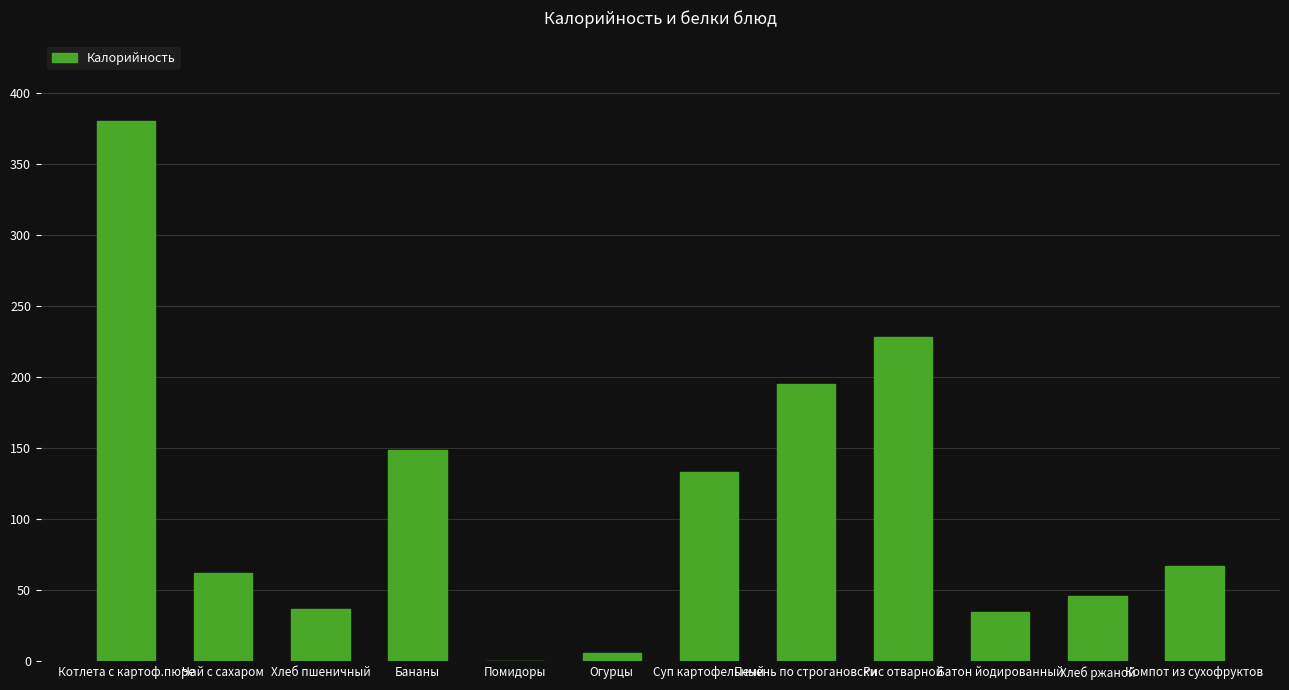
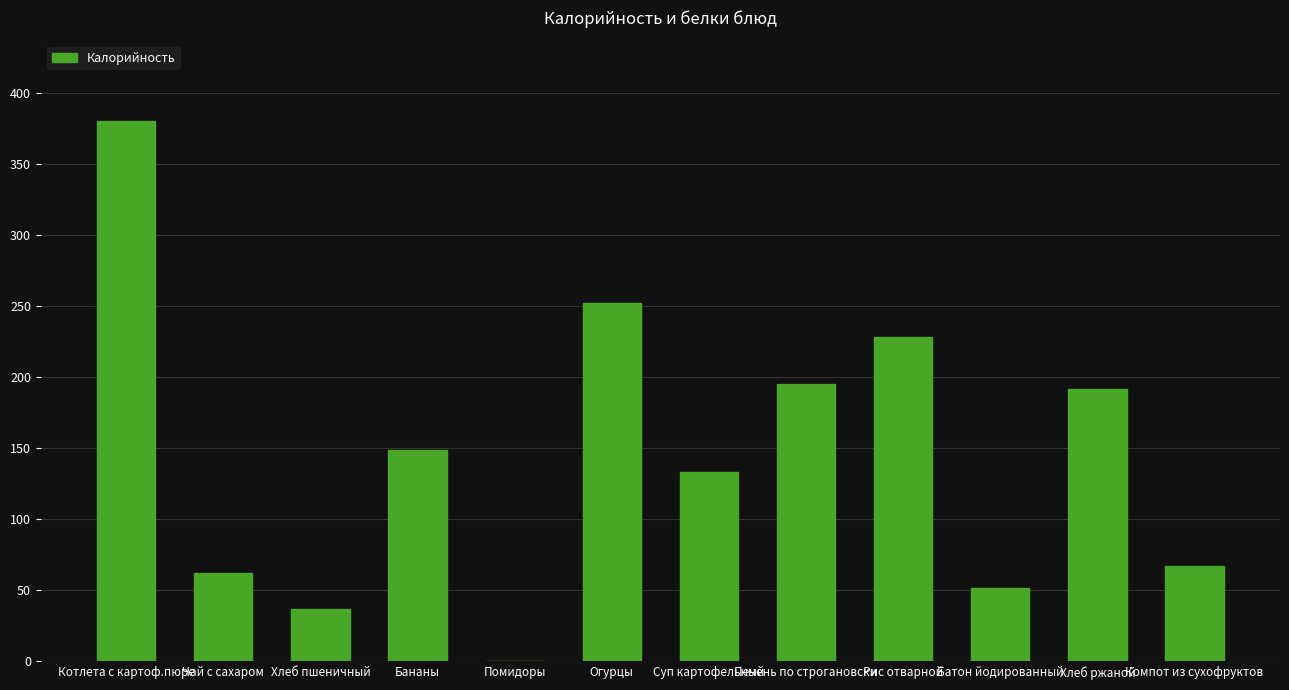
Огурцы: 6 -> 252
Батон йодированный: 35 -> 52
Хлеб ржаной: 46 -> 192
